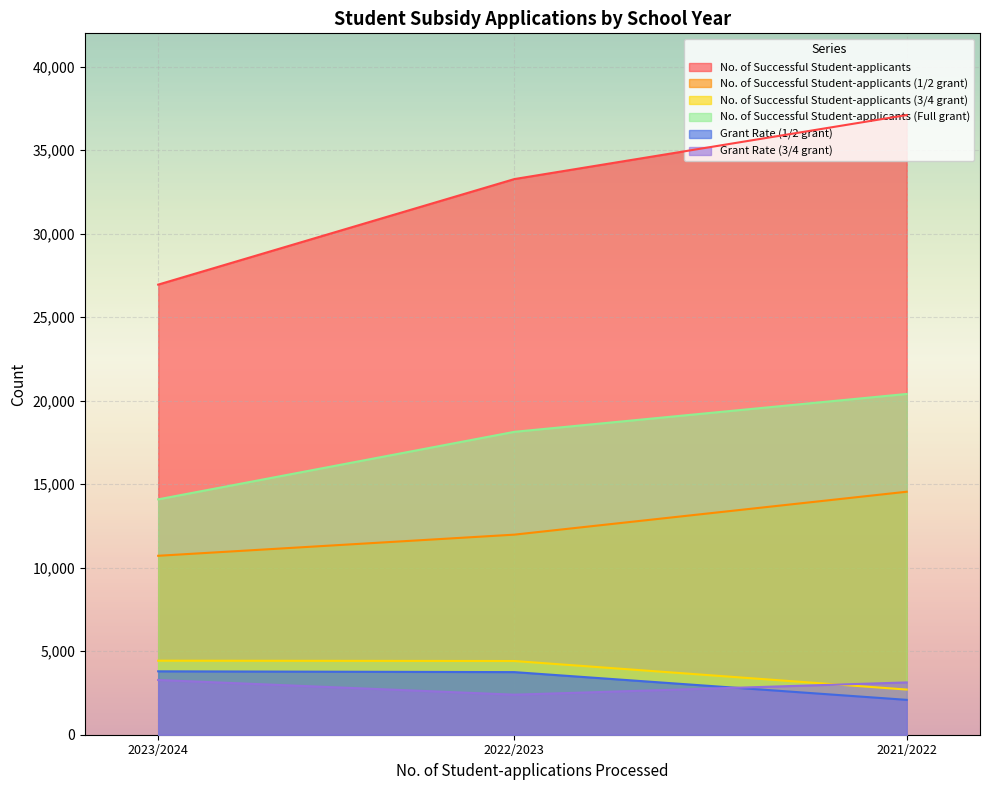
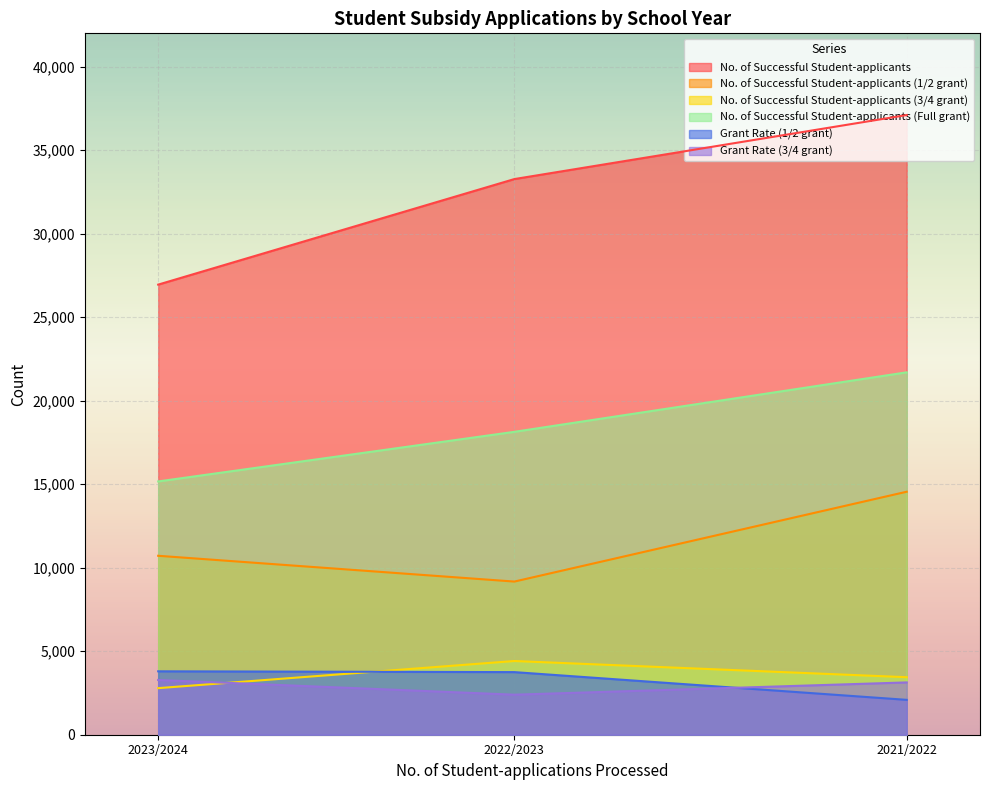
No. of Successful Student-applicants (3/4 grant), 2023/2024: 4,400 -> 2,800
No. of Successful Student-applicants (Full grant), 2023/2024: 14,100 -> 15,200
No. of Successful Student-applicants (1/2 grant), 2022/2023: 12,000 -> 9,200
No. of Successful Student-applicants (3/4 grant), 2021/2022: 2,700 -> 3,400
No. of Successful Student-applicants (Full grant), 2021/2022: 20,400 -> 21,700
